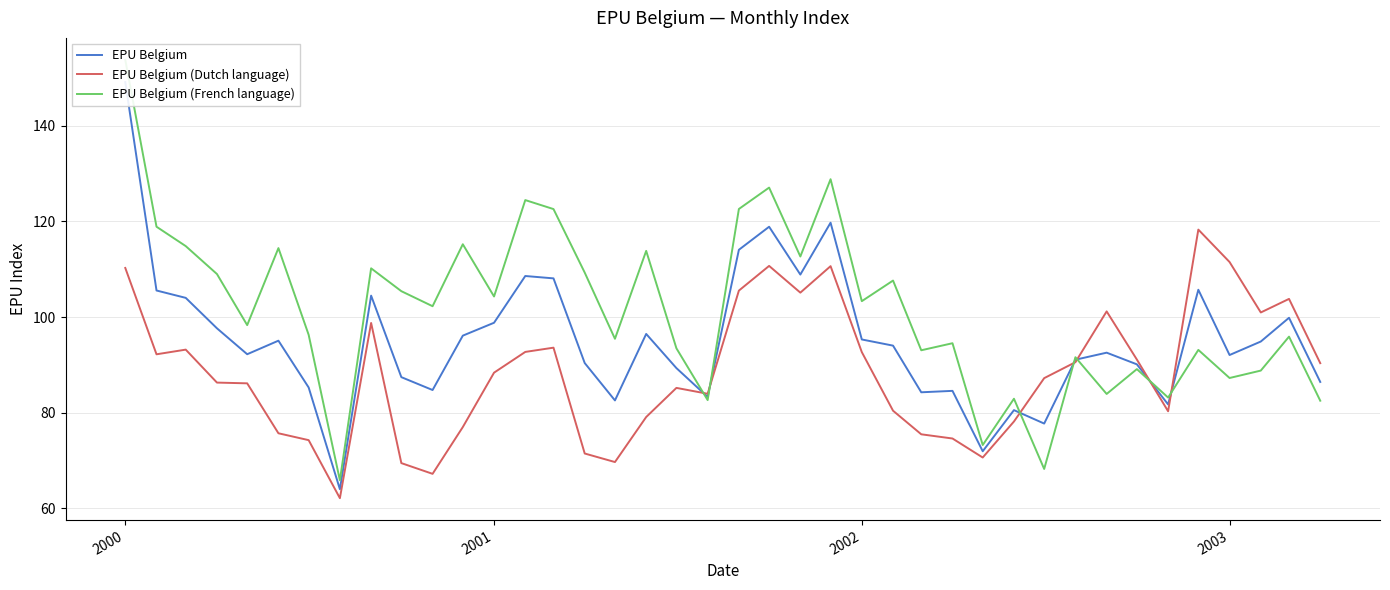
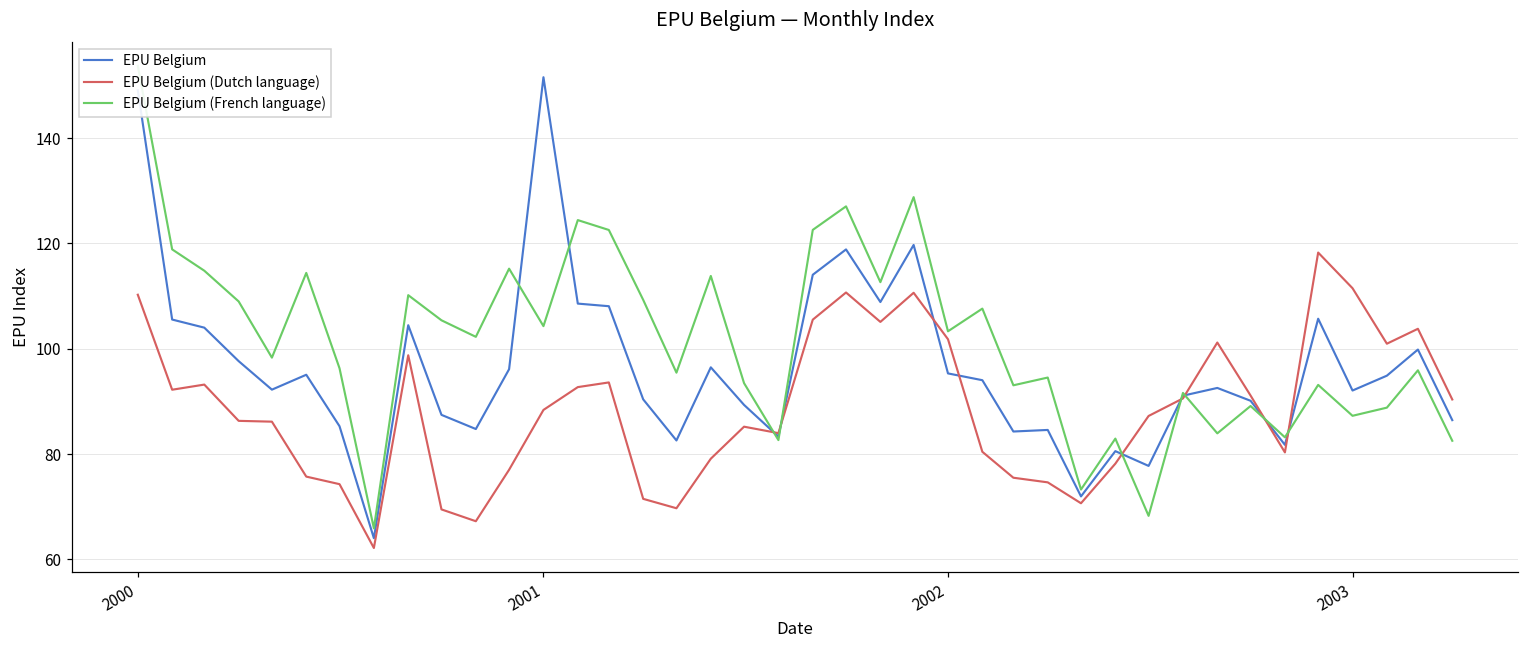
EPU Belgium, 2001: 99 -> 152
EPU Belgium (Dutch language), 2002: 93 -> 102
